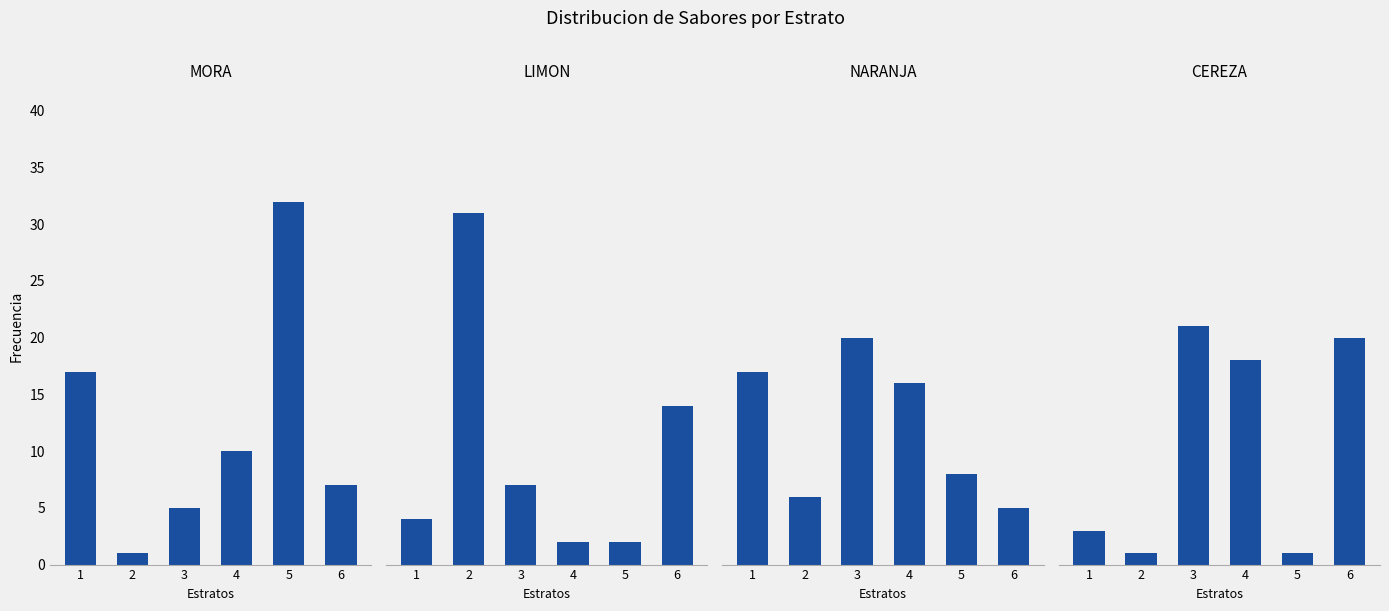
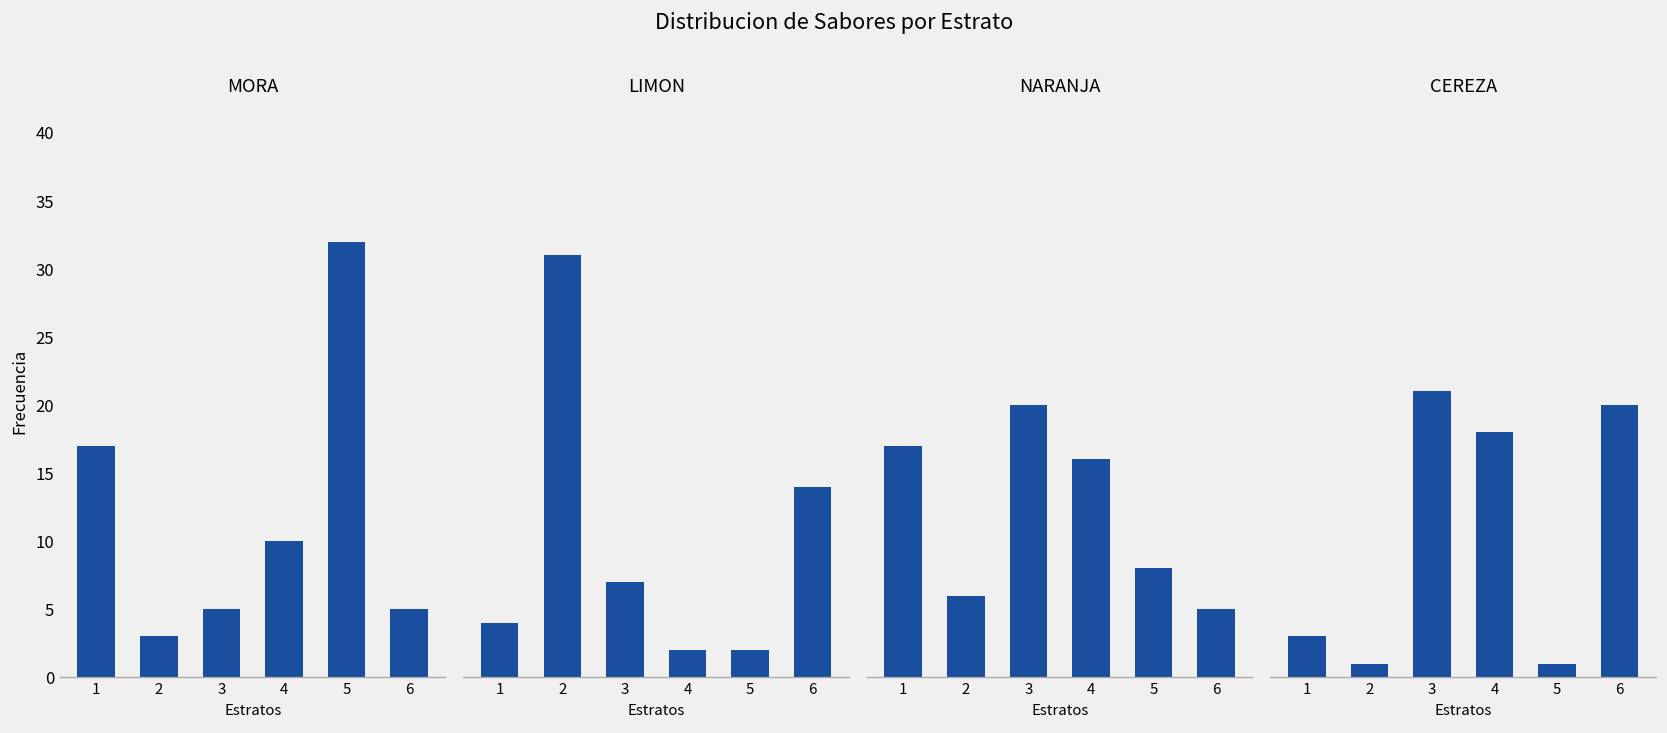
MORA, 2: 1 -> 3
MORA, 6: 7 -> 5
